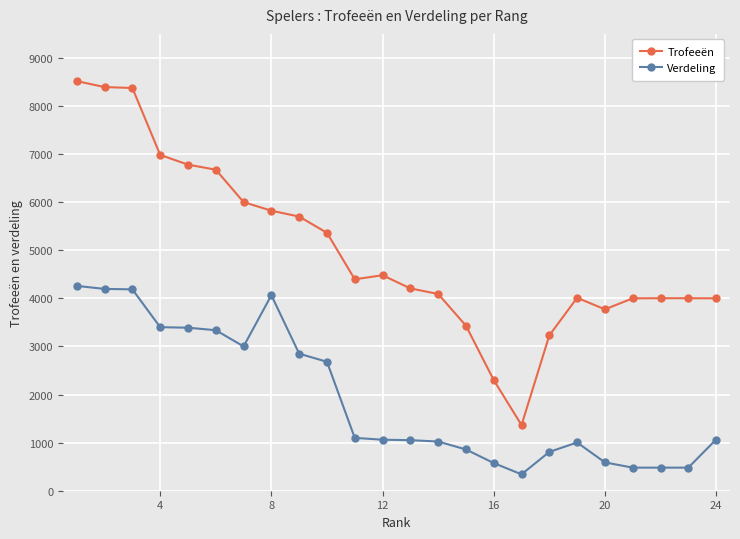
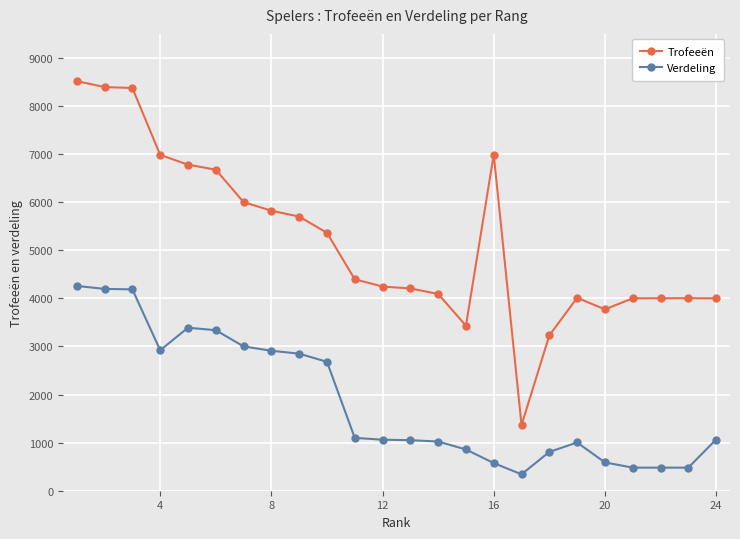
Verdeling, 4: 3400 -> 2900
Verdeling, 8: 4100 -> 2900
Trofeeën, 12: 4500 -> 4200
Trofeeën, 16: 2300 -> 7000
